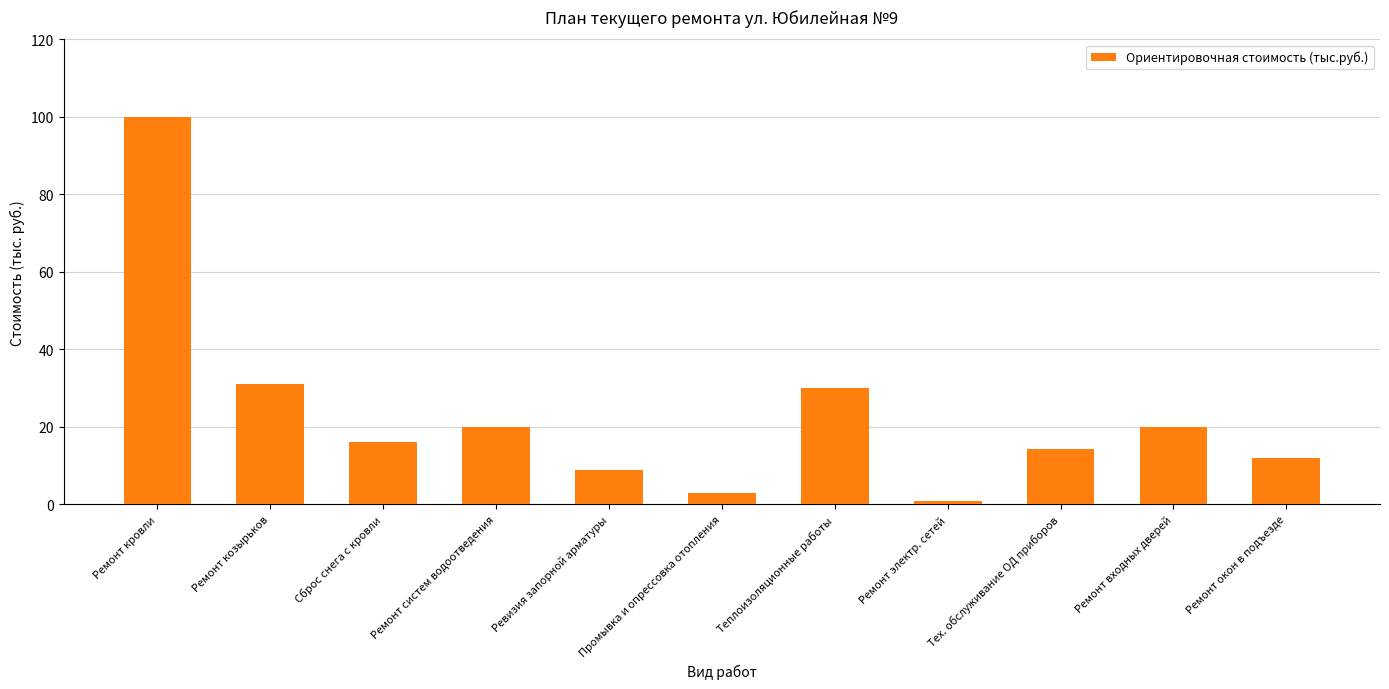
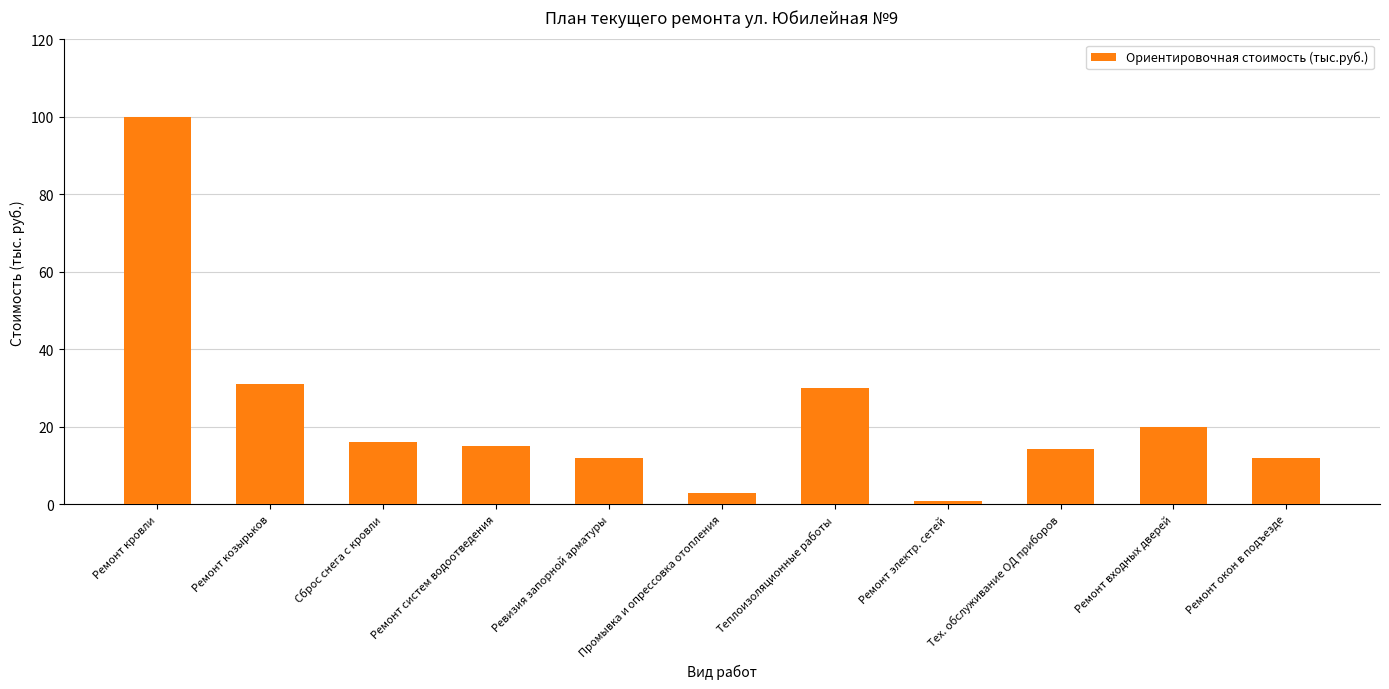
Ремонт систем водоотведения: 20 -> 15
Ревизия запорной арматуры: 9 -> 12
